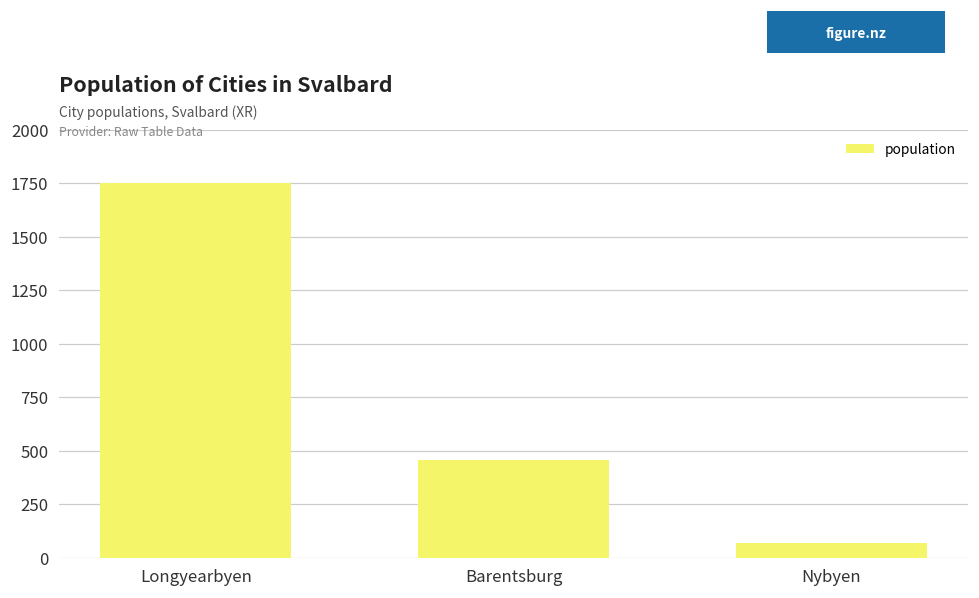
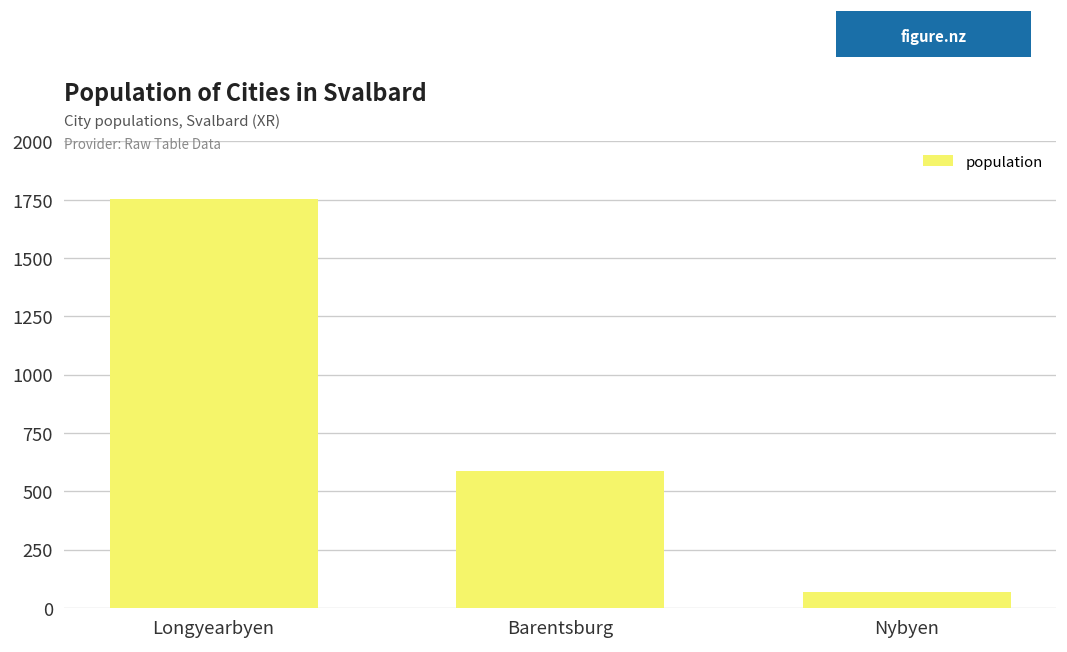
Barentsburg: 460 -> 590
